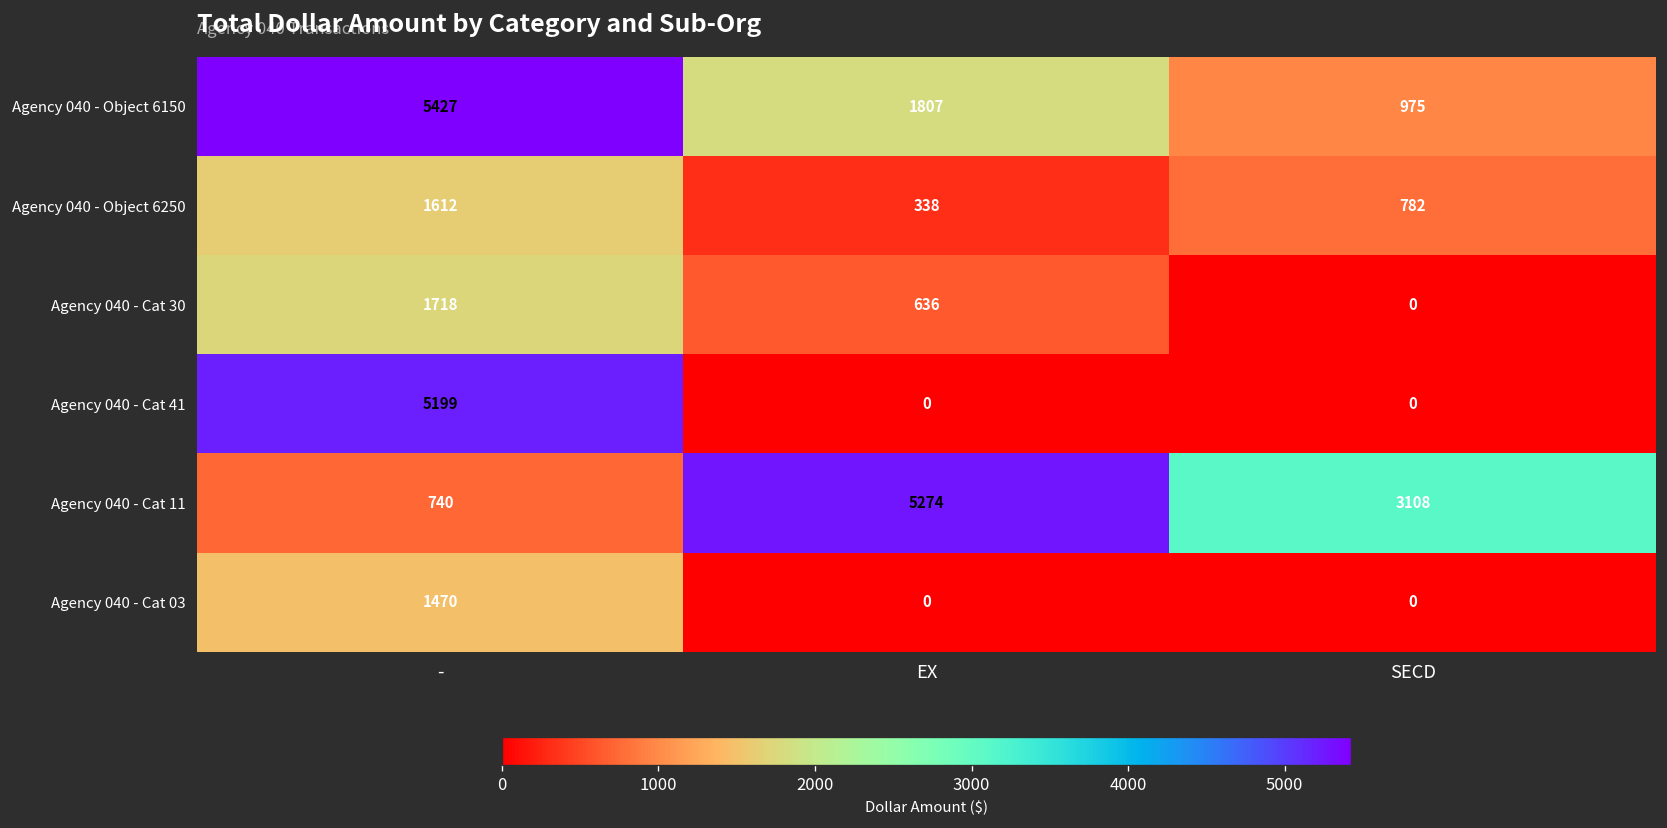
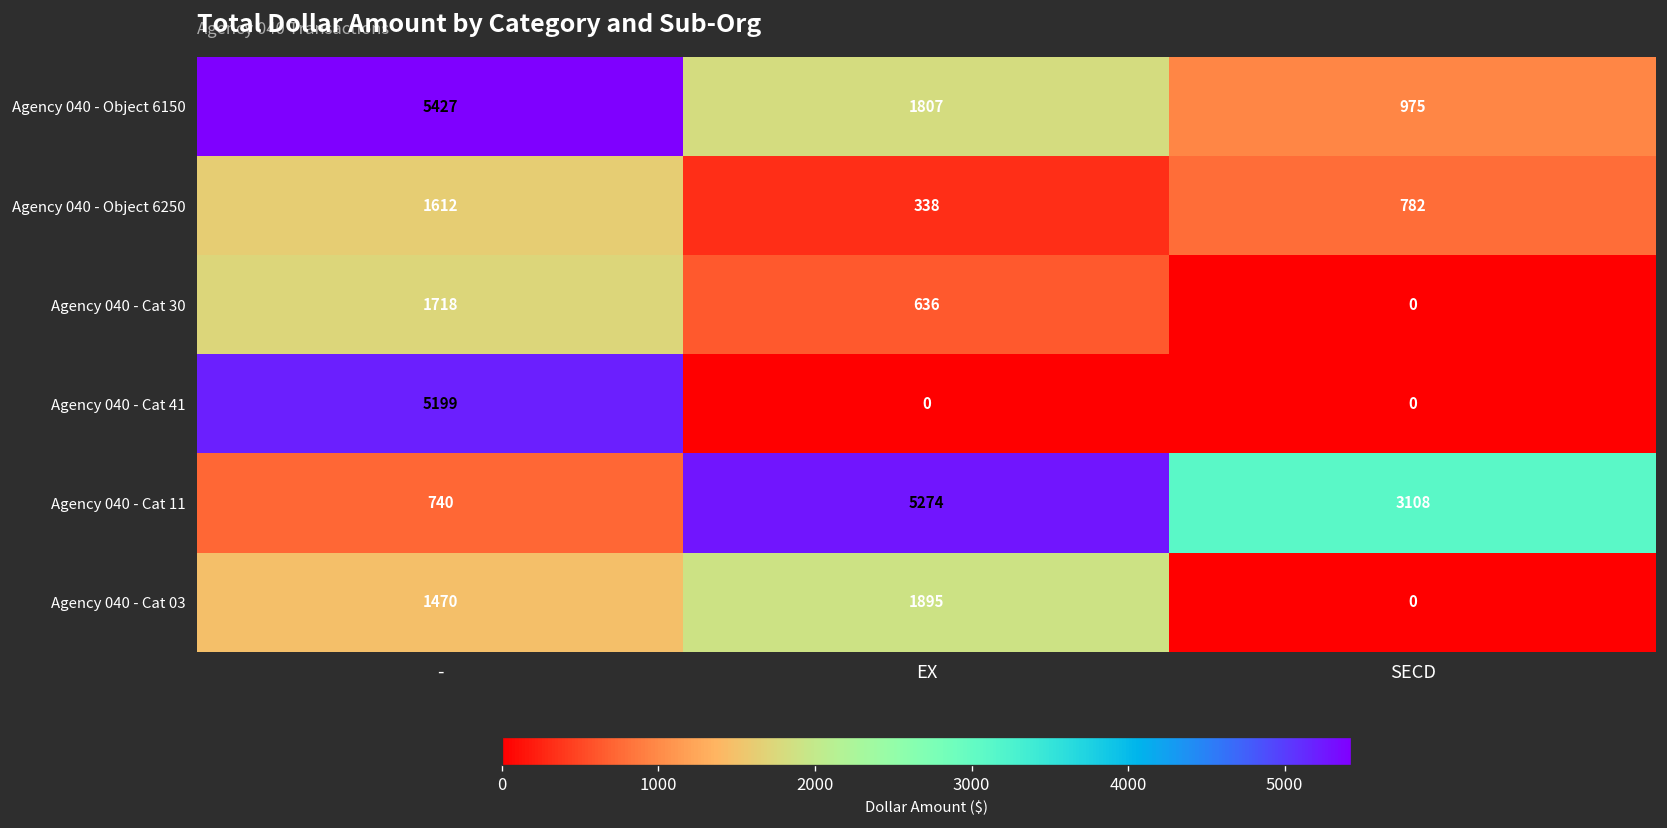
Agency 040 - Cat 03, EX: 0 -> 1895
